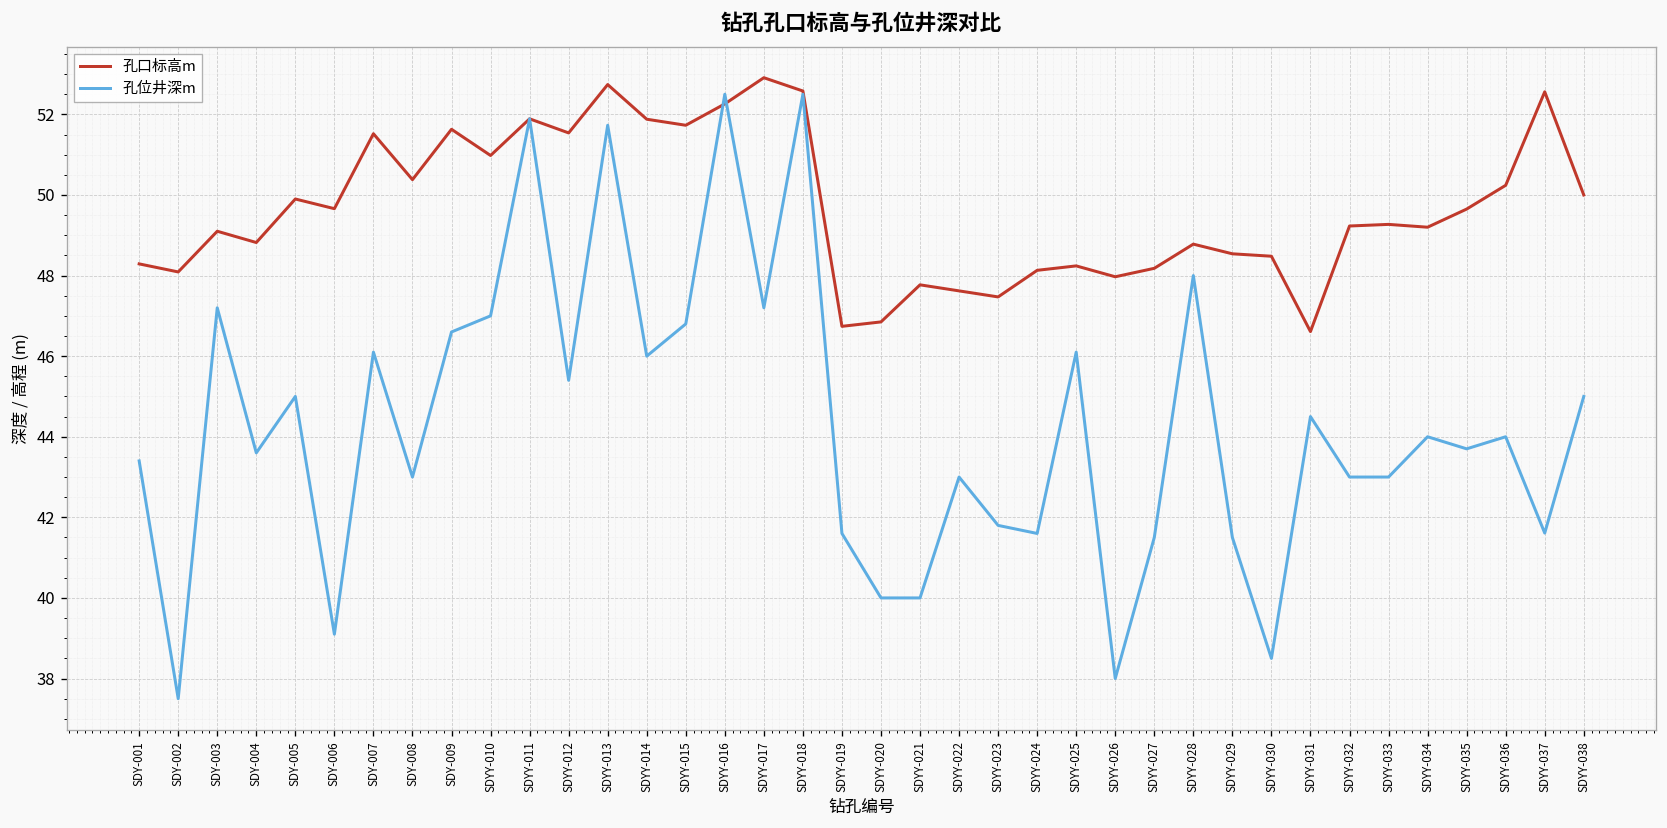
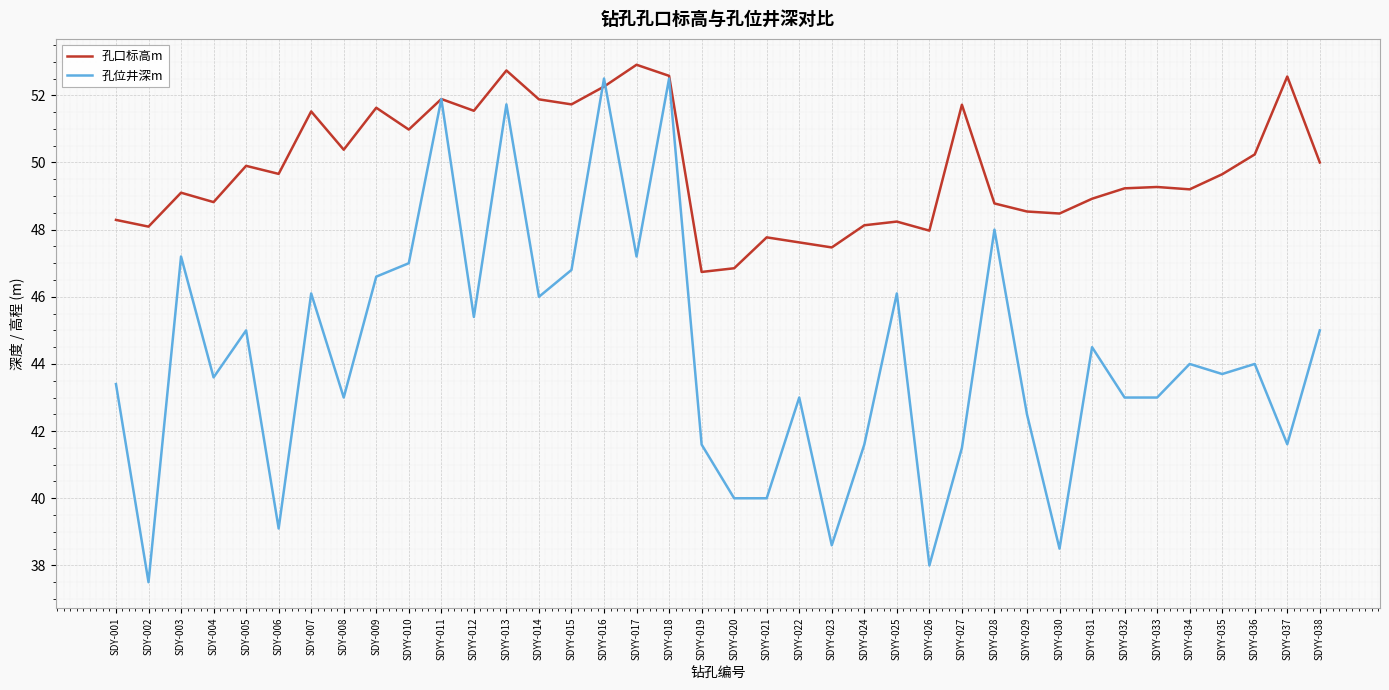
孔位井深m, SDYY-023: 41.8 -> 38.6
孔口标高m, SDYY-027: 48.2 -> 51.7
孔位井深m, SDYY-029: 41.5 -> 42.5
孔口标高m, SDYY-031: 46.6 -> 48.9
